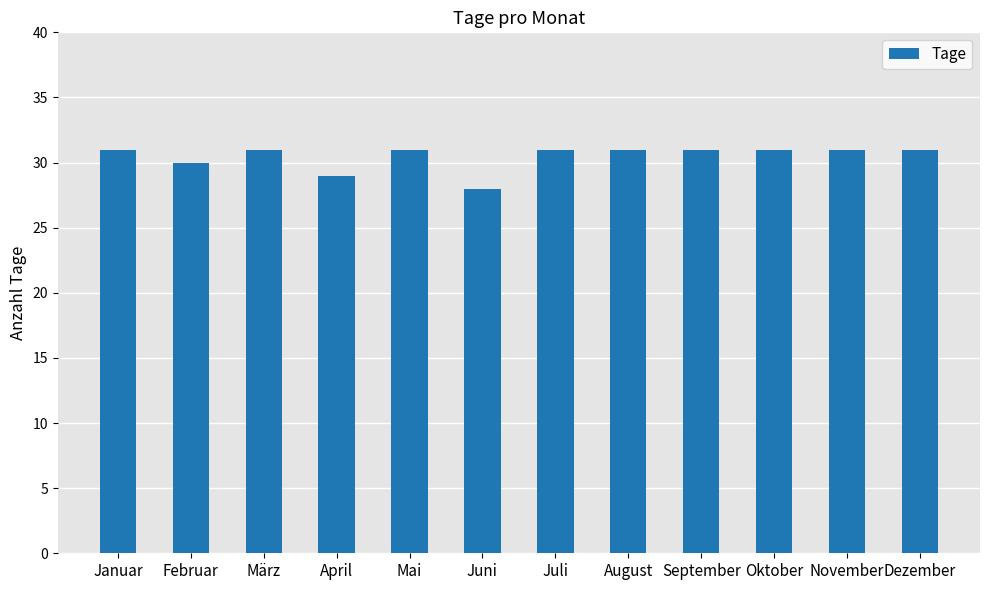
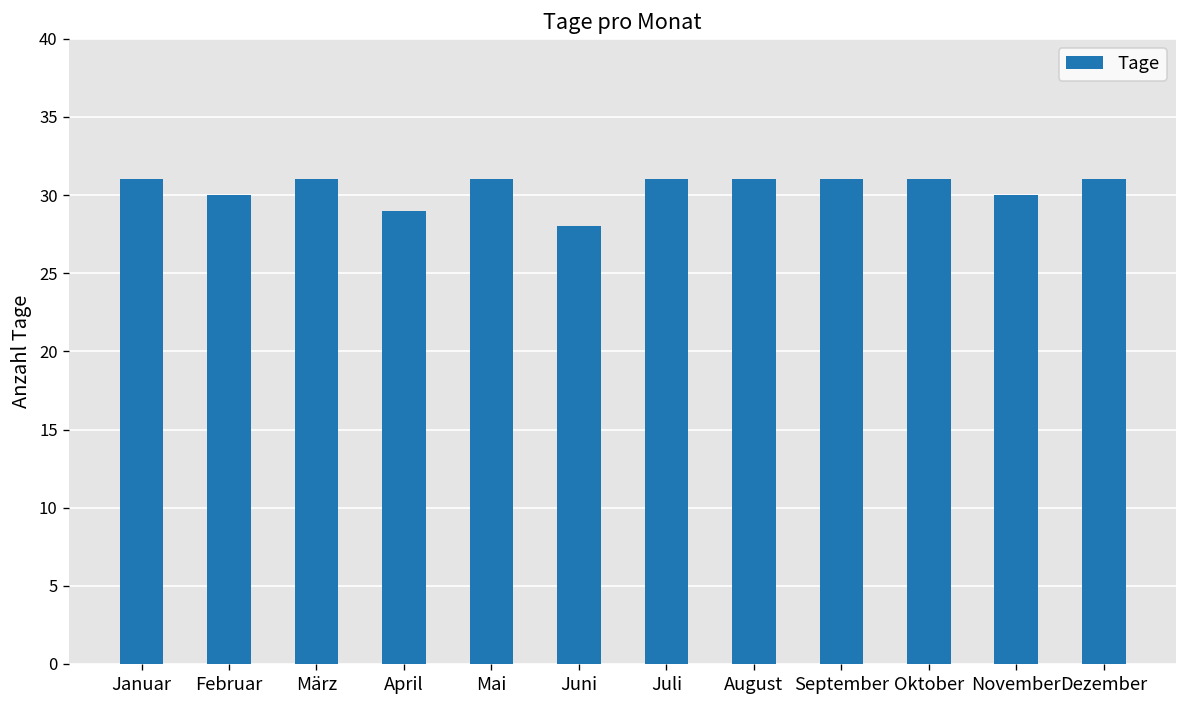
November: 31 -> 30
